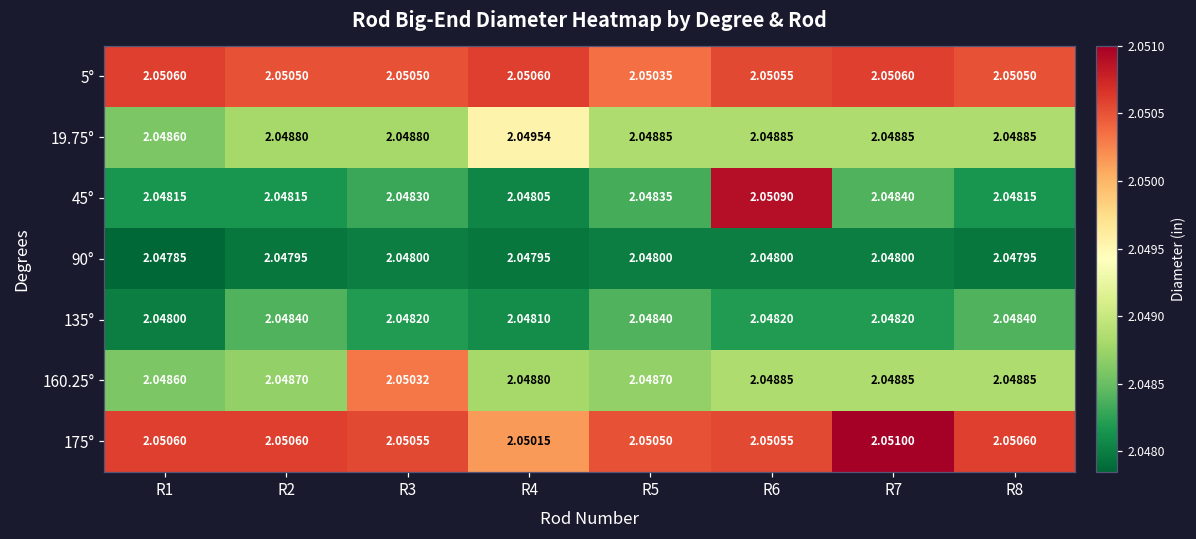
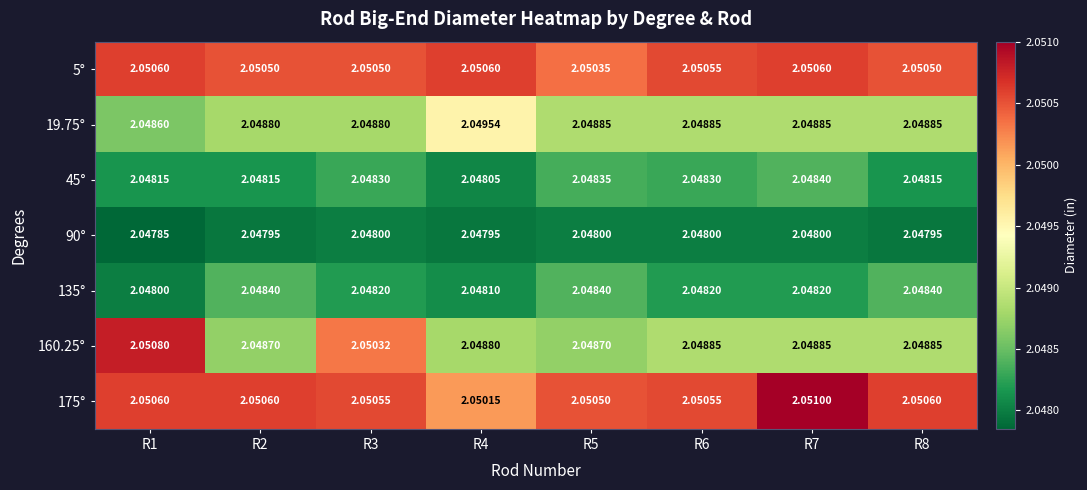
45°, R6: 2.05090 -> 2.04830
160.25°, R1: 2.04860 -> 2.05080
